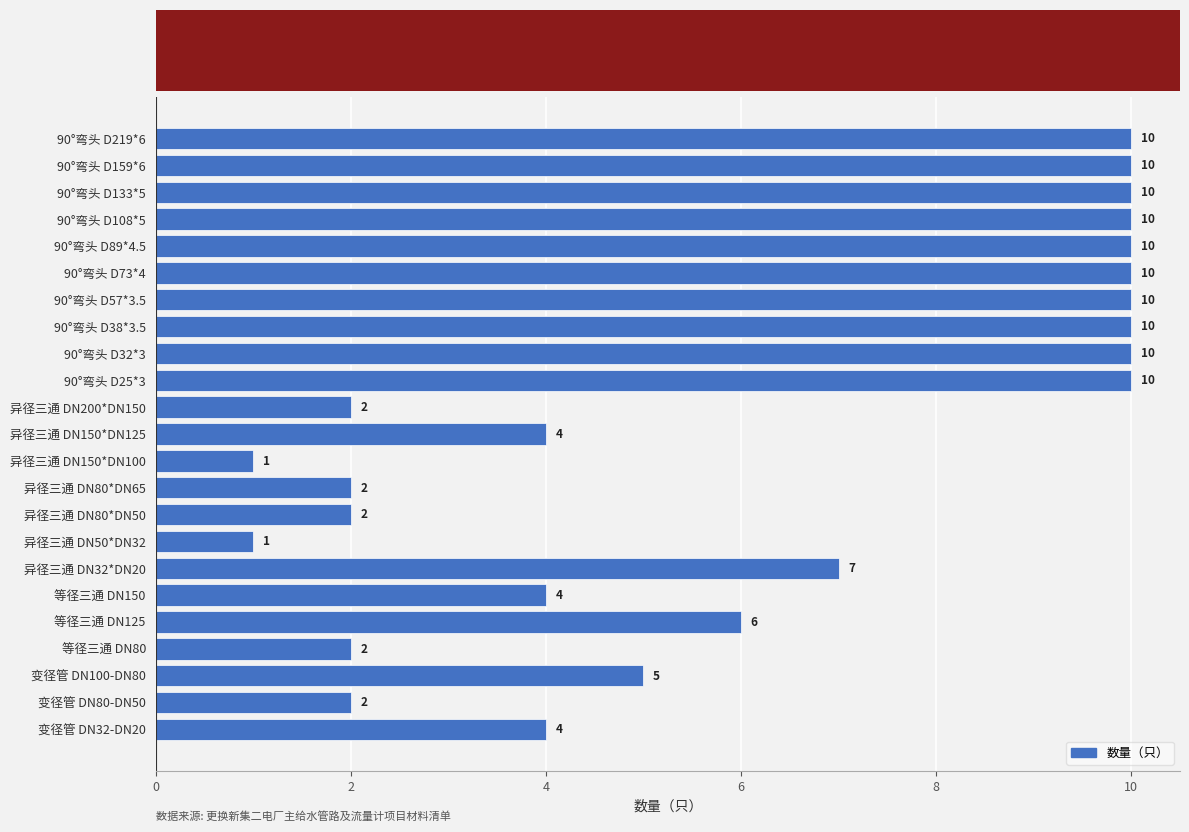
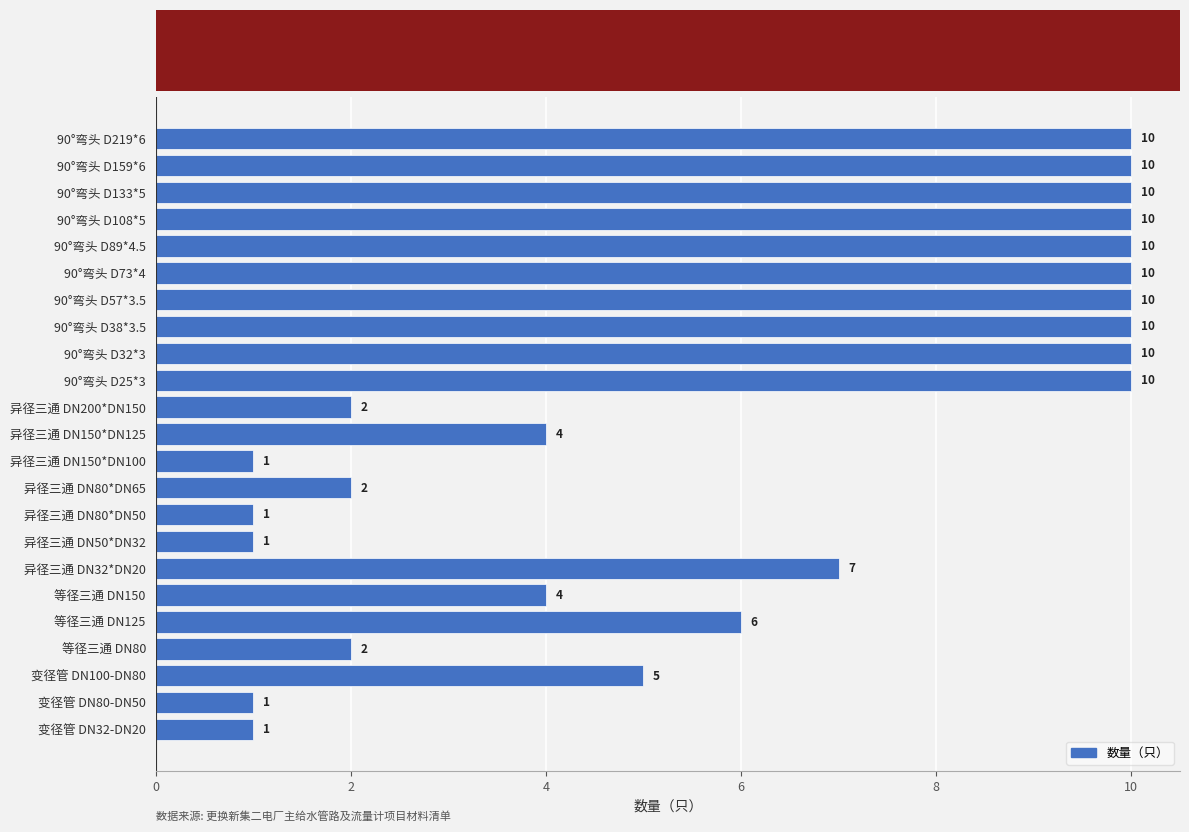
异径三通 DN80*DN50: 2 -> 1
变径管 DN80-DN50: 2 -> 1
变径管 DN32-DN20: 4 -> 1
